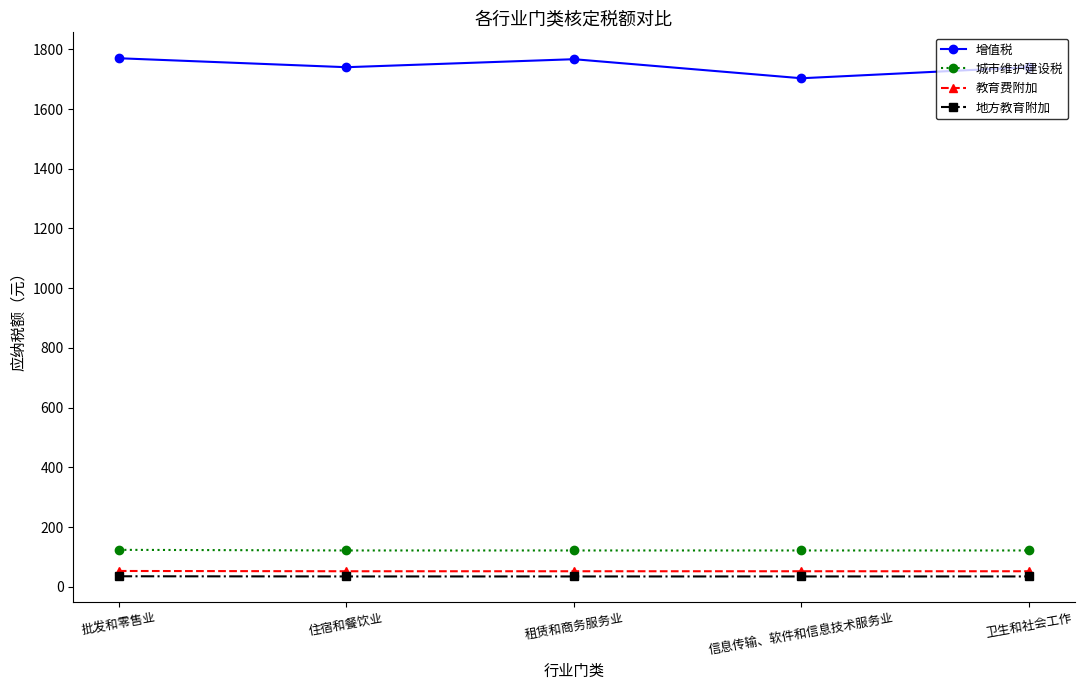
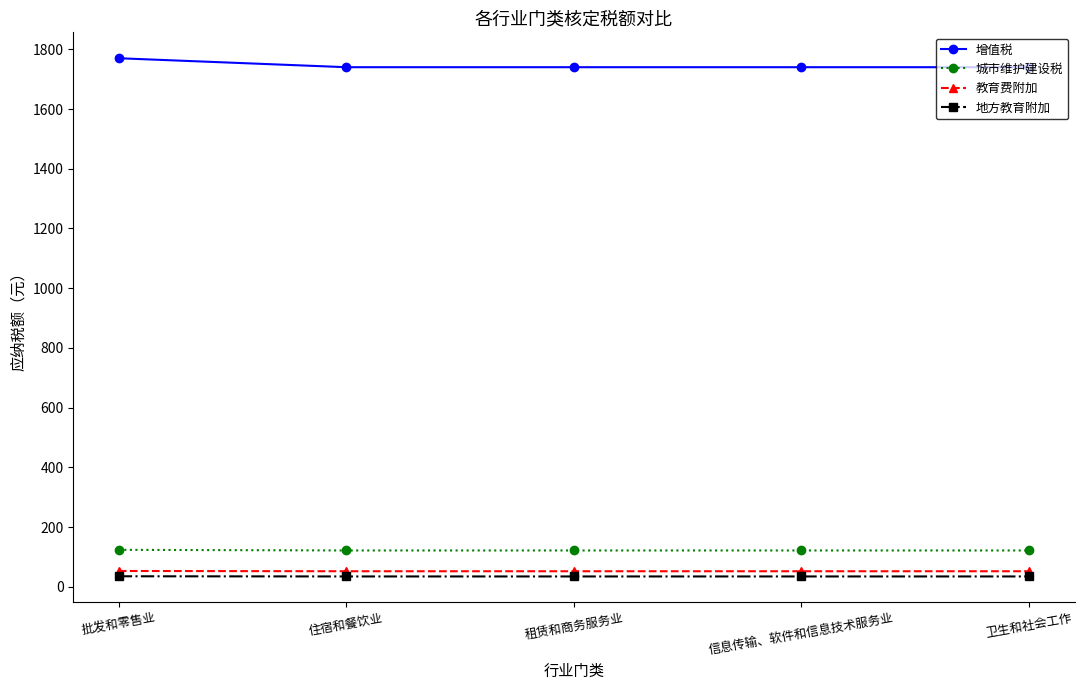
增值税, 租赁和商务服务业: 1770 -> 1740
增值税, 信息传输、软件和信息技术服务业: 1700 -> 1740
